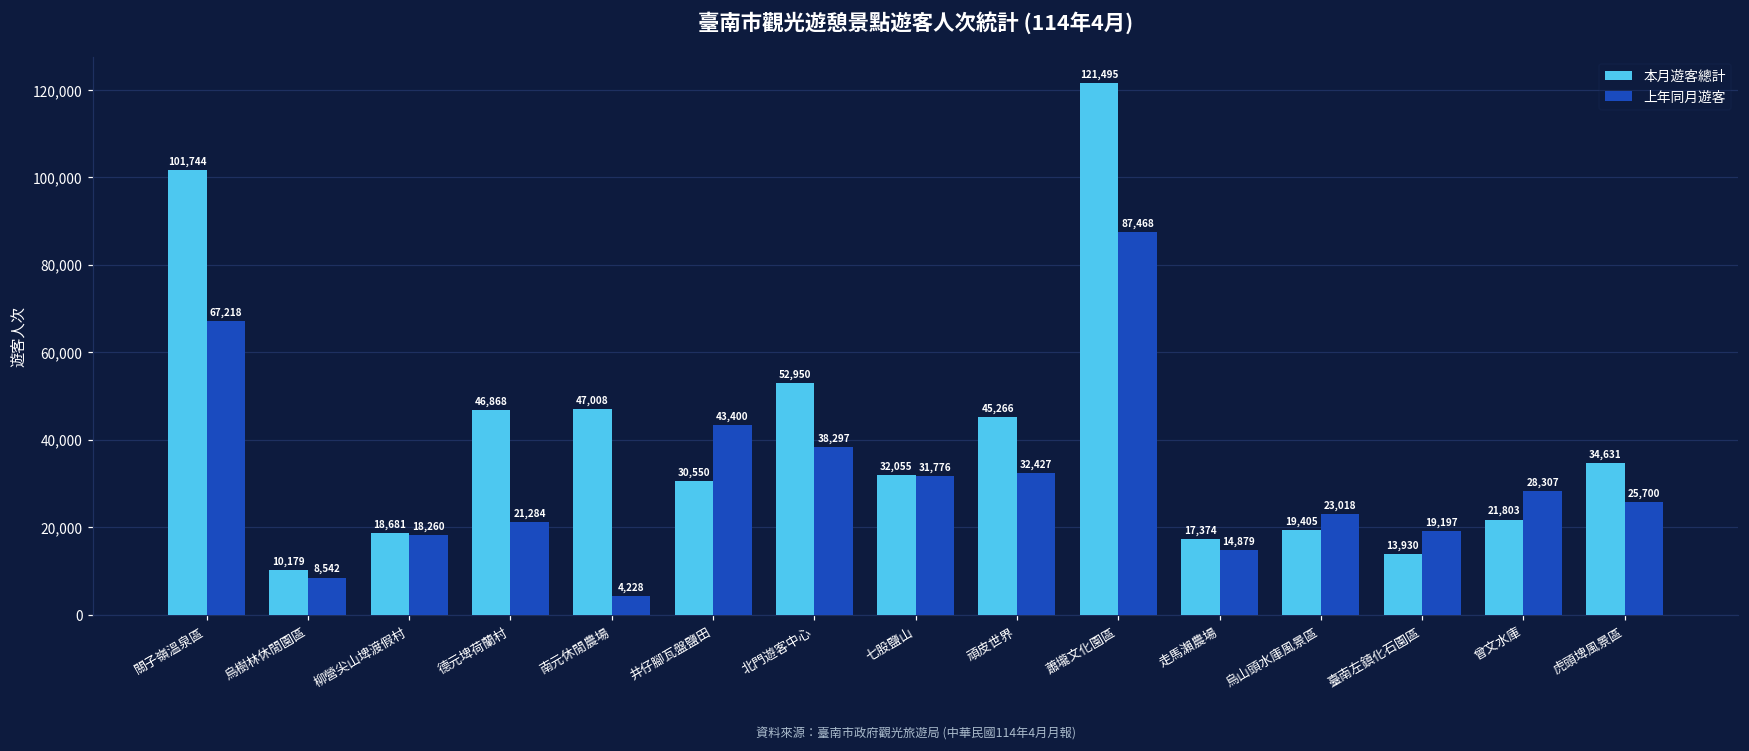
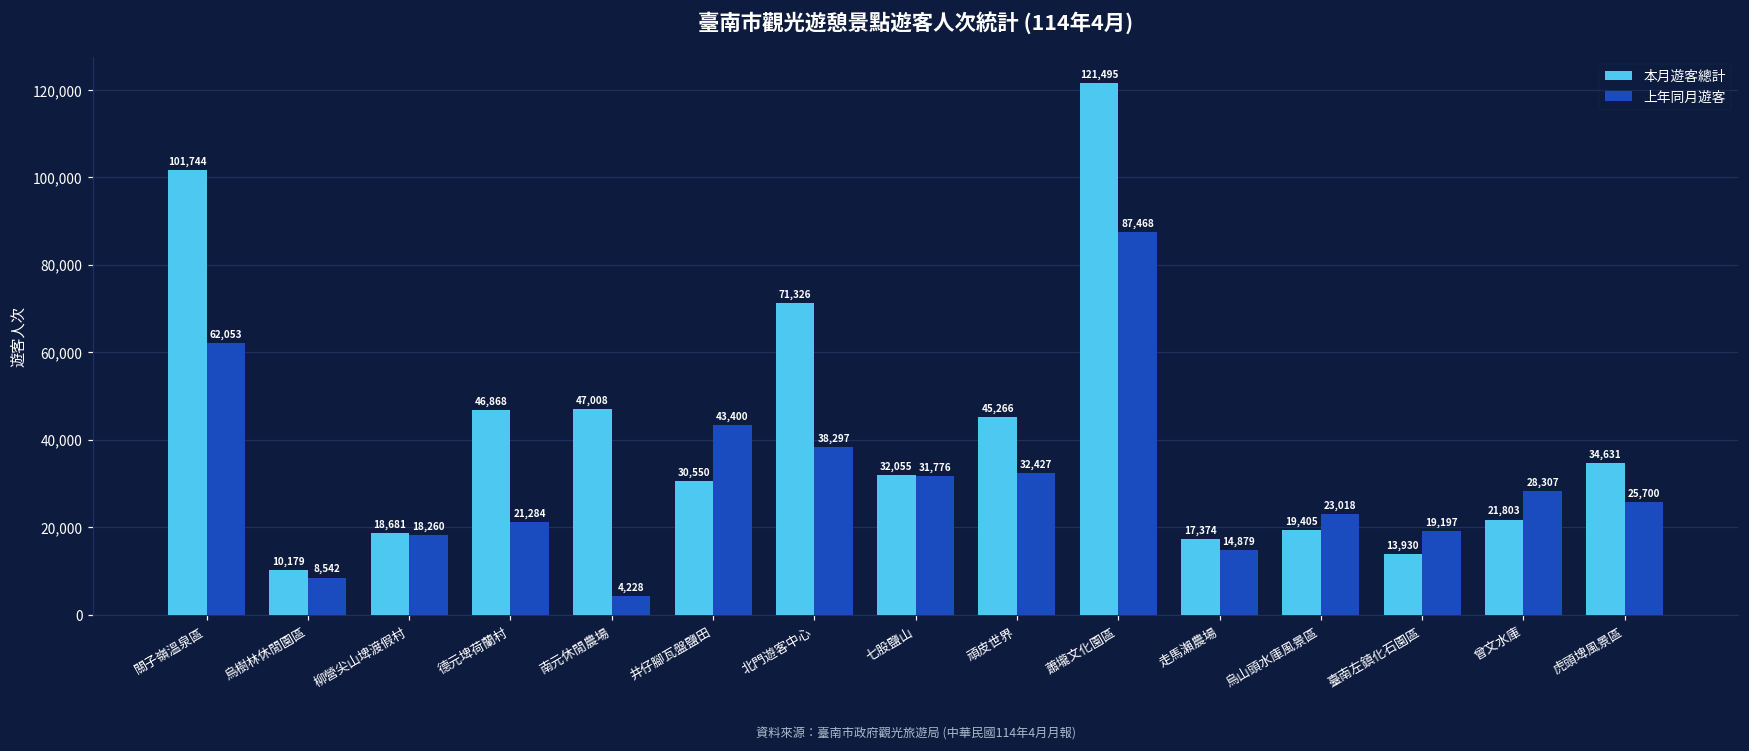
上年同月遊客, 關子嶺溫泉區: 67,218 -> 62,053
本月遊客總計, 北門遊客中心: 52,950 -> 71,326
